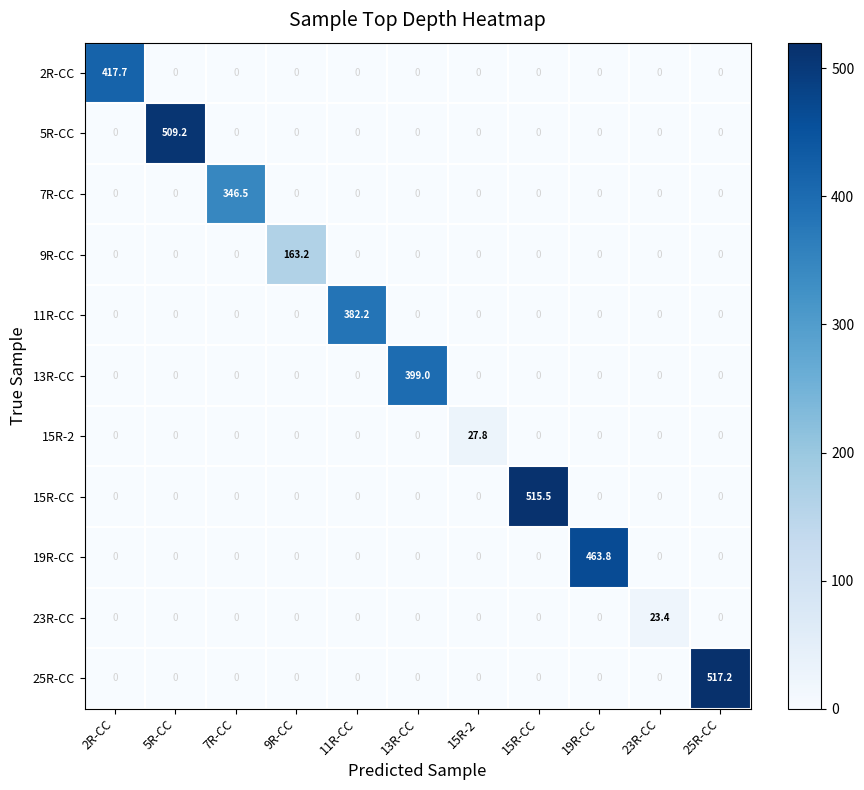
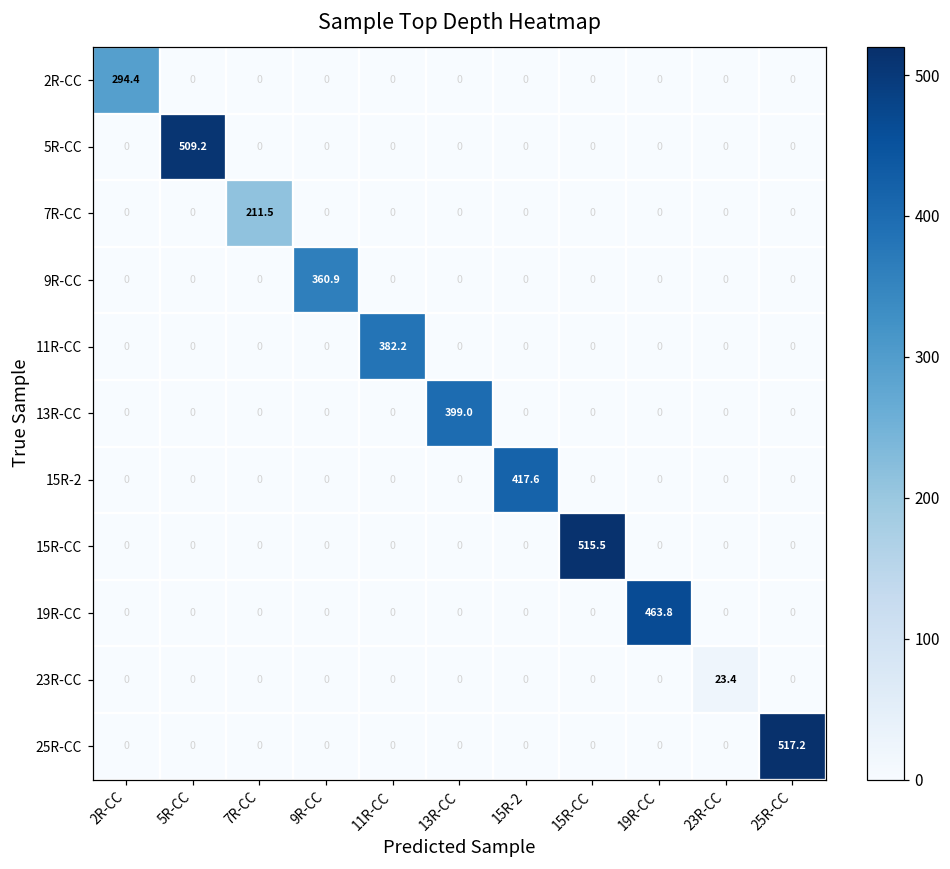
2R-CC, 2R-CC: 417.7 -> 294.4
7R-CC, 7R-CC: 346.5 -> 211.5
9R-CC, 9R-CC: 163.2 -> 360.9
15R-2, 15R-2: 27.8 -> 417.6
